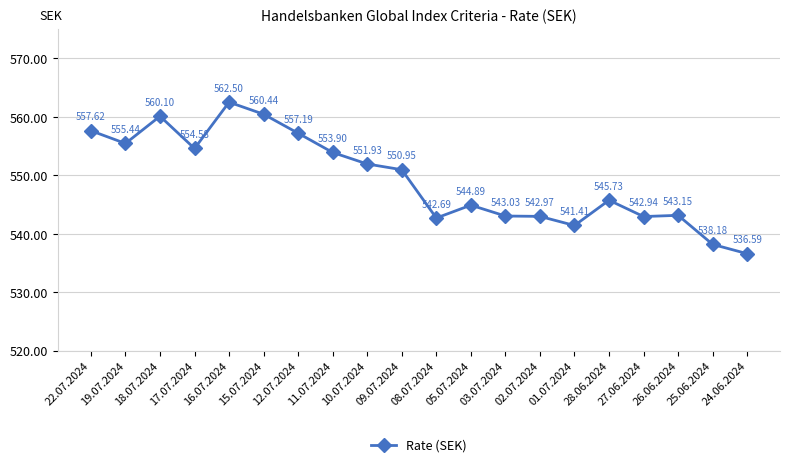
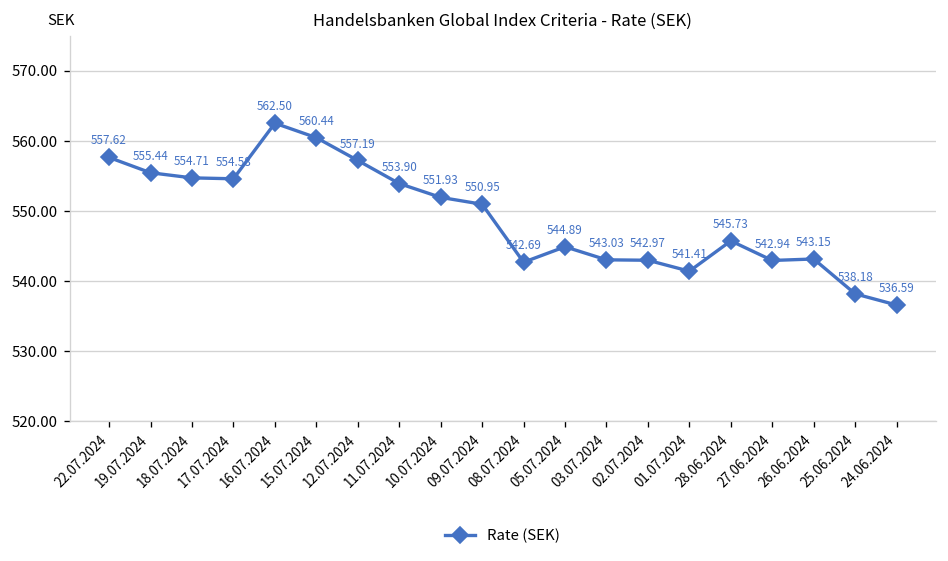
18.07.2024: 560.10 -> 554.71
